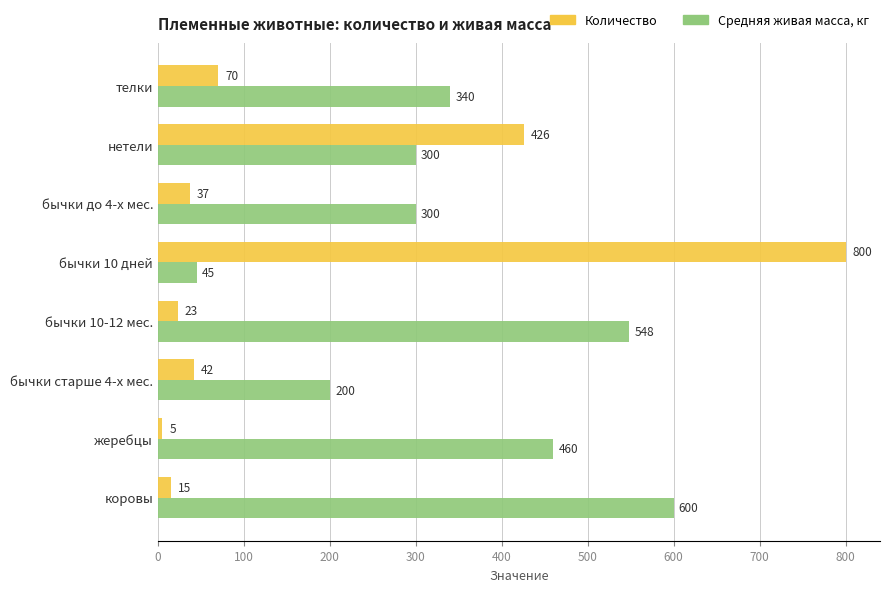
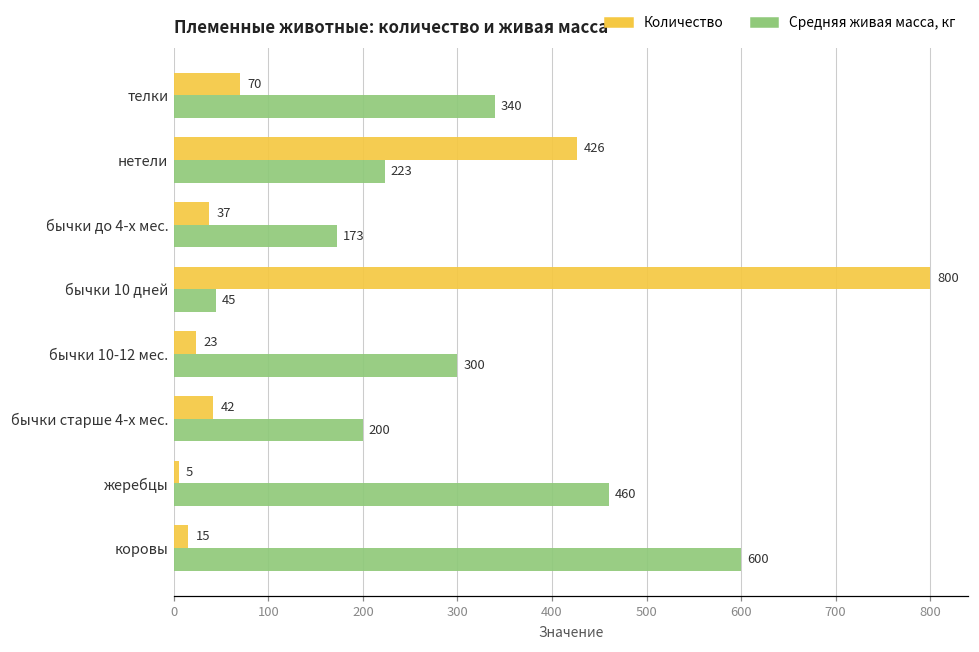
Средняя живая масса, кг, нетели: 300 -> 223
Средняя живая масса, кг, бычки до 4-х мес.: 300 -> 173
Средняя живая масса, кг, бычки 10-12 мес.: 548 -> 300
